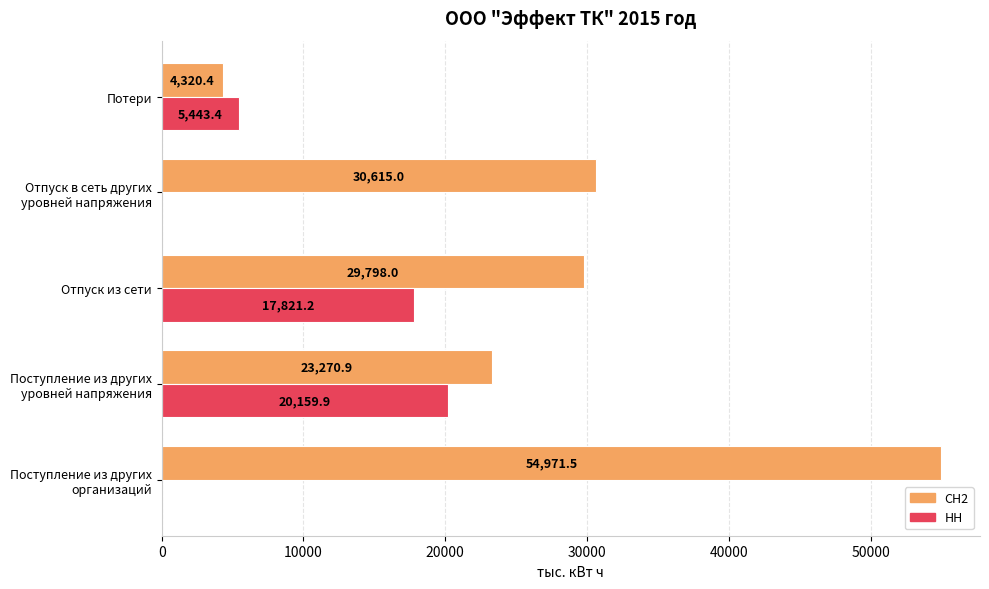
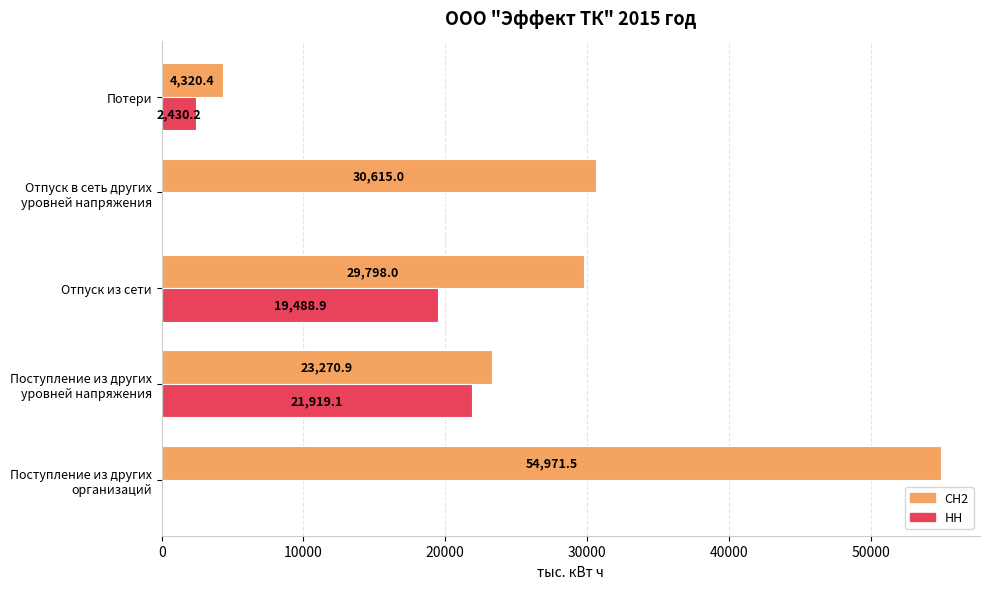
НН, Потери: 5,443.4 -> 2,430.2
НН, Отпуск из сети: 17,821.2 -> 19,488.9
НН, Поступление из других уровней напряжения: 20,159.9 -> 21,919.1
